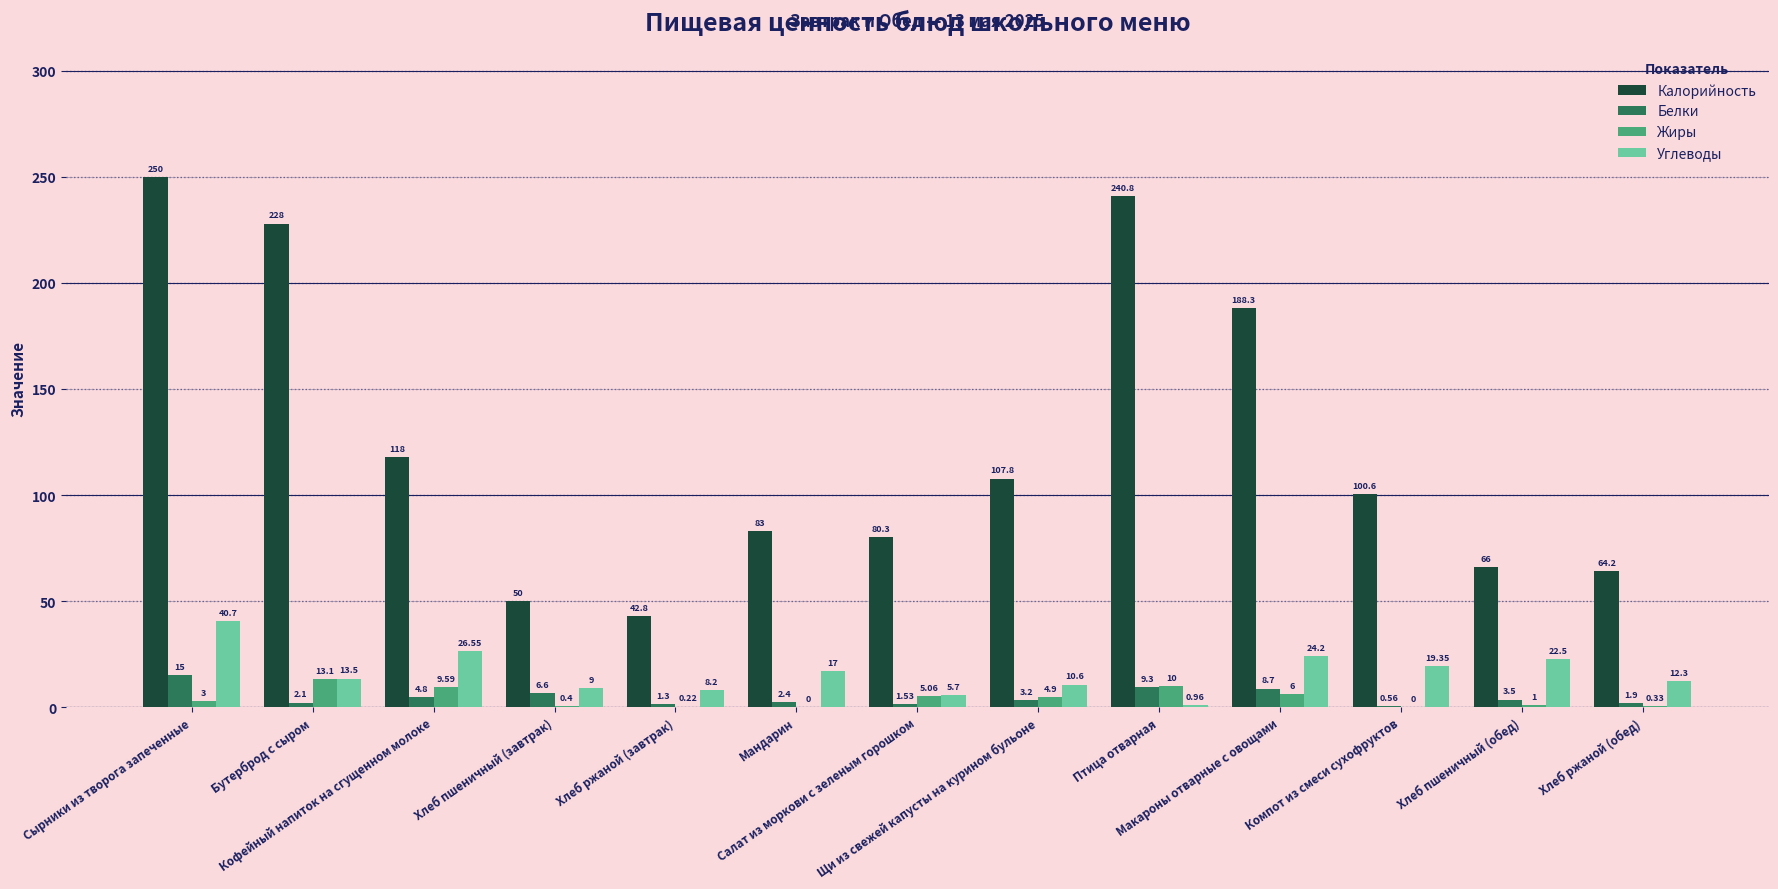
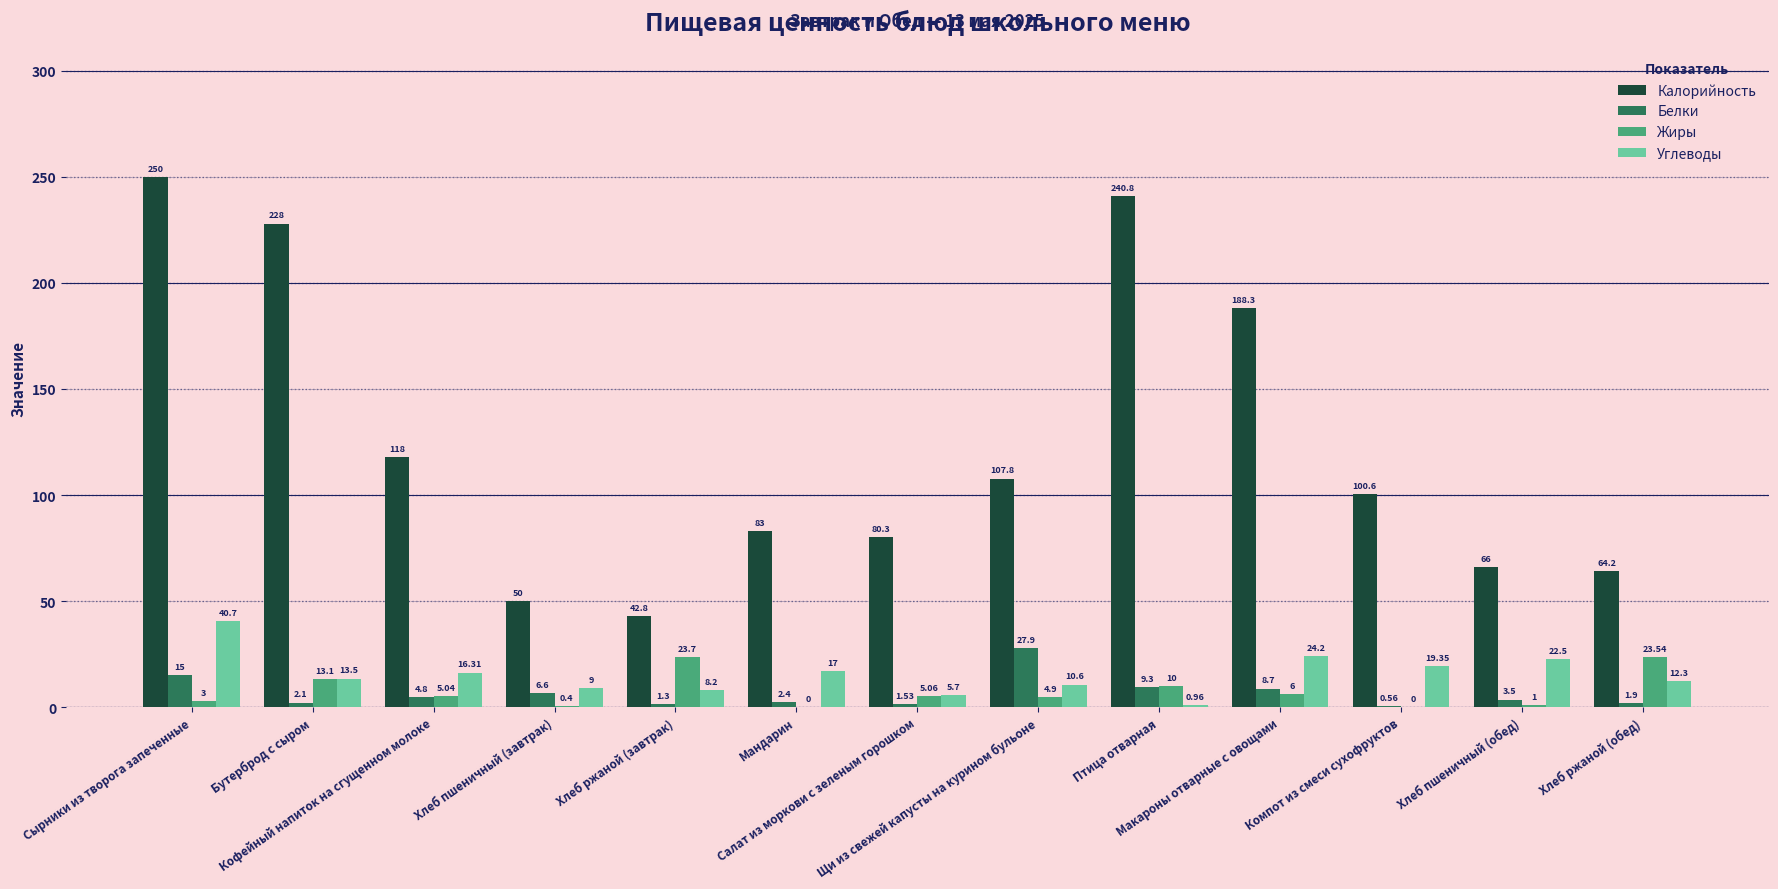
Жиры, Кофейный напиток на сгущенном молоке: 9.59 -> 5.04
Углеводы, Кофейный напиток на сгущенном молоке: 26.55 -> 16.31
Жиры, Хлеб ржаной (завтрак): 0.22 -> 23.7
Белки, Щи из свежей капусты на курином бульоне: 3.2 -> 27.9
Жиры, Хлеб ржаной (обед): 0.33 -> 23.54
